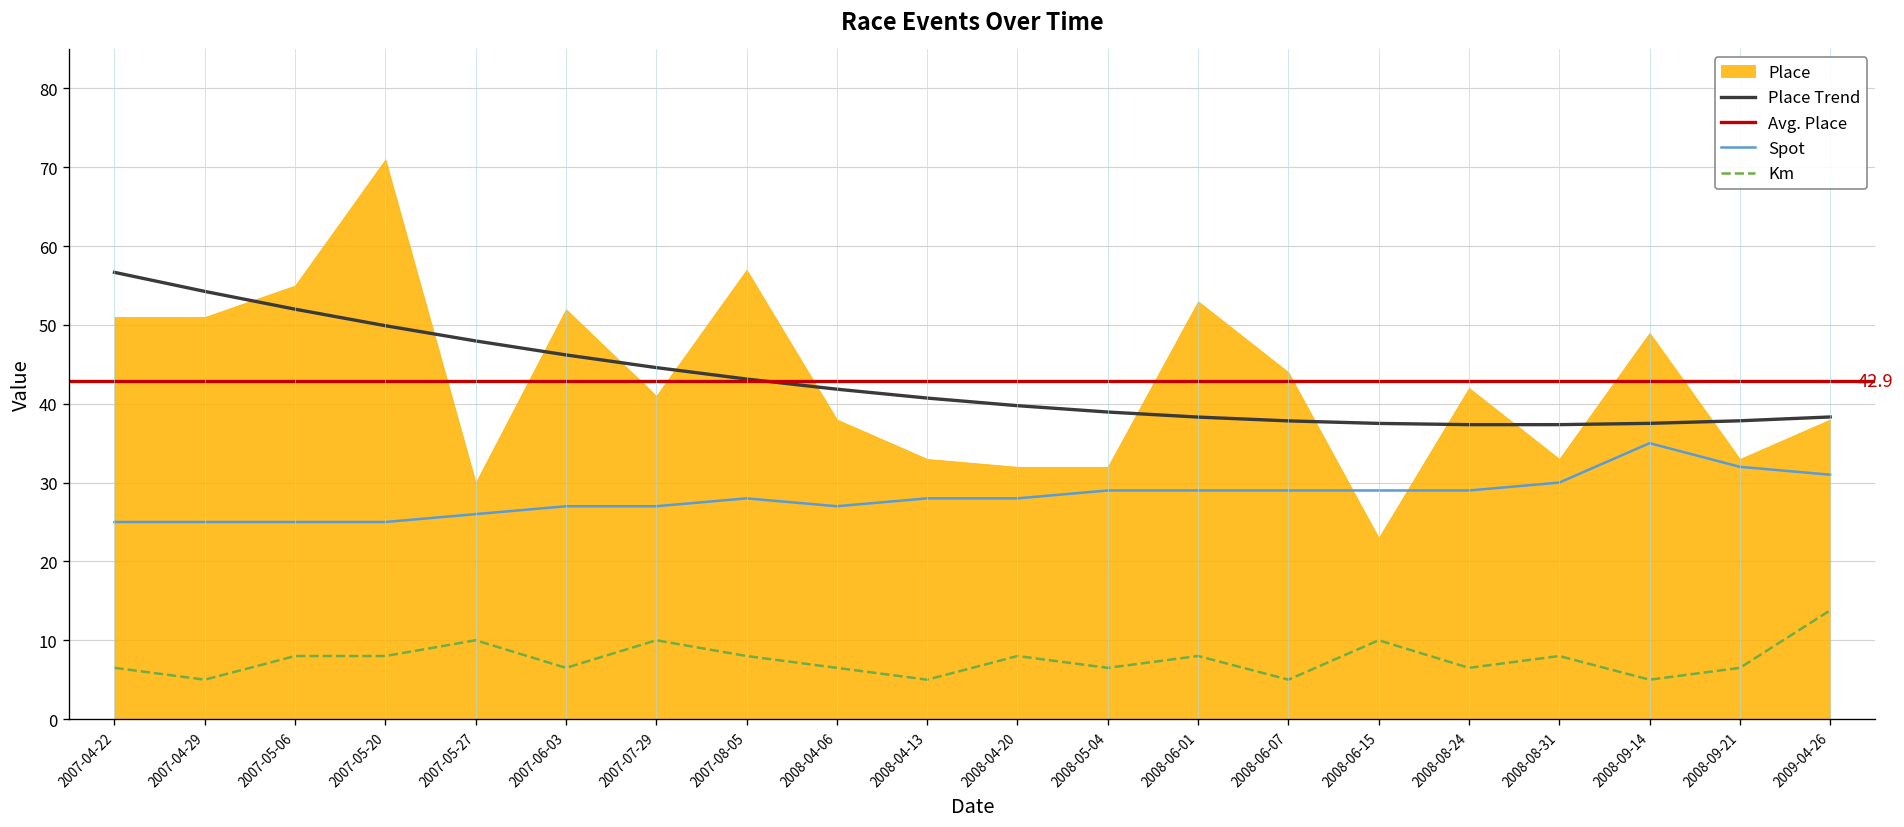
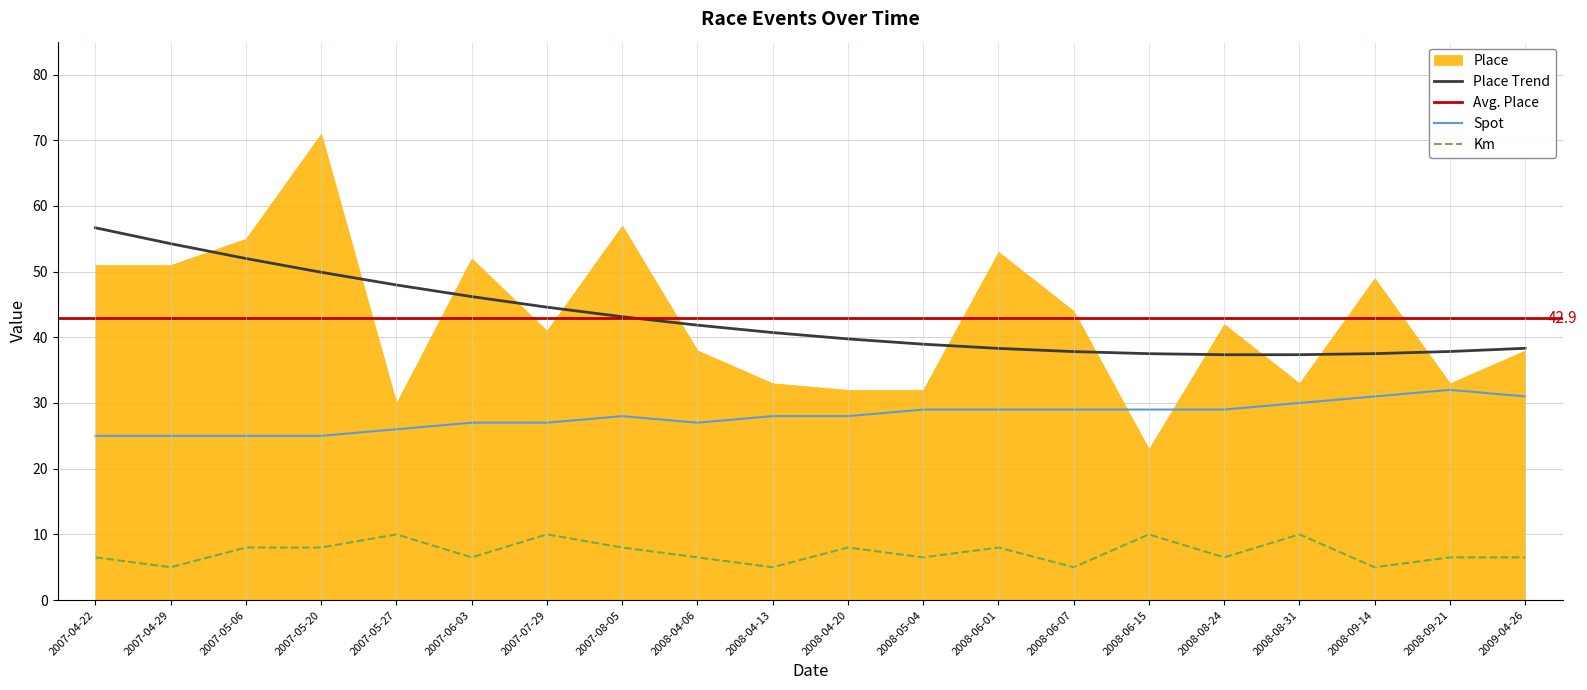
Km, 2008-08-31: 8 -> 10
Spot, 2008-09-14: 35 -> 31
Km, 2009-04-26: 14 -> 7
